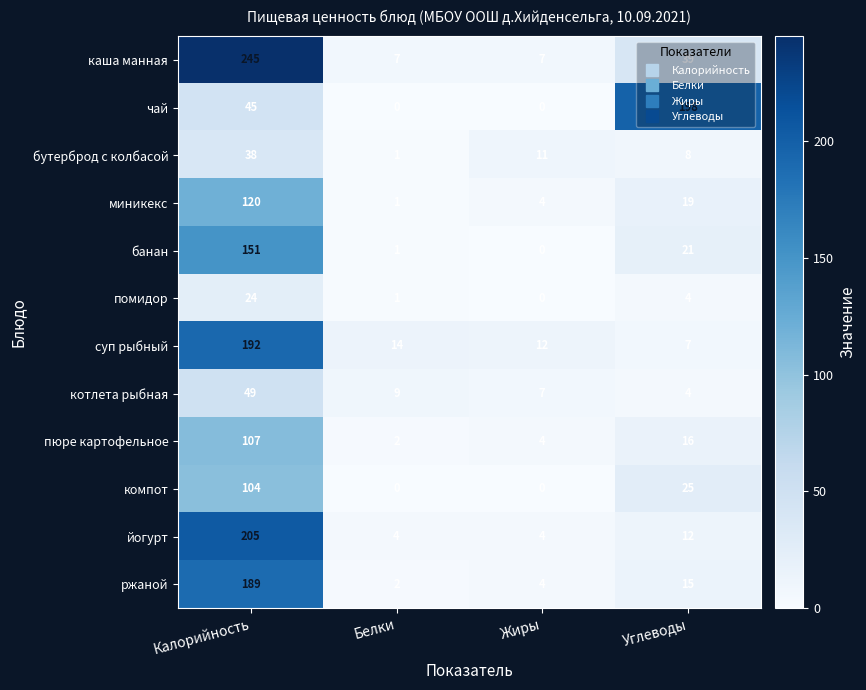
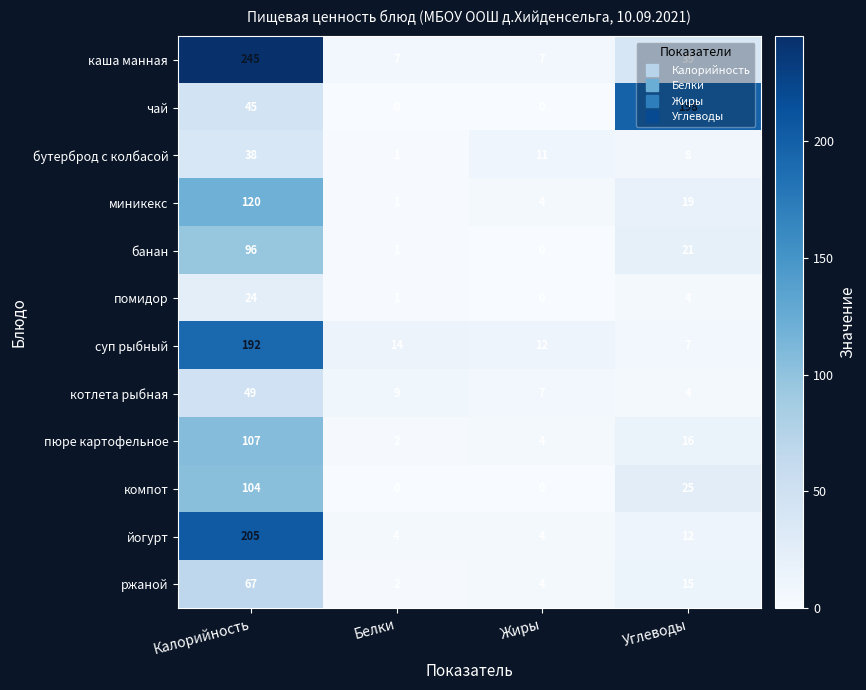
банан, Калорийность: 151 -> 96
ржаной, Калорийность: 189 -> 67
